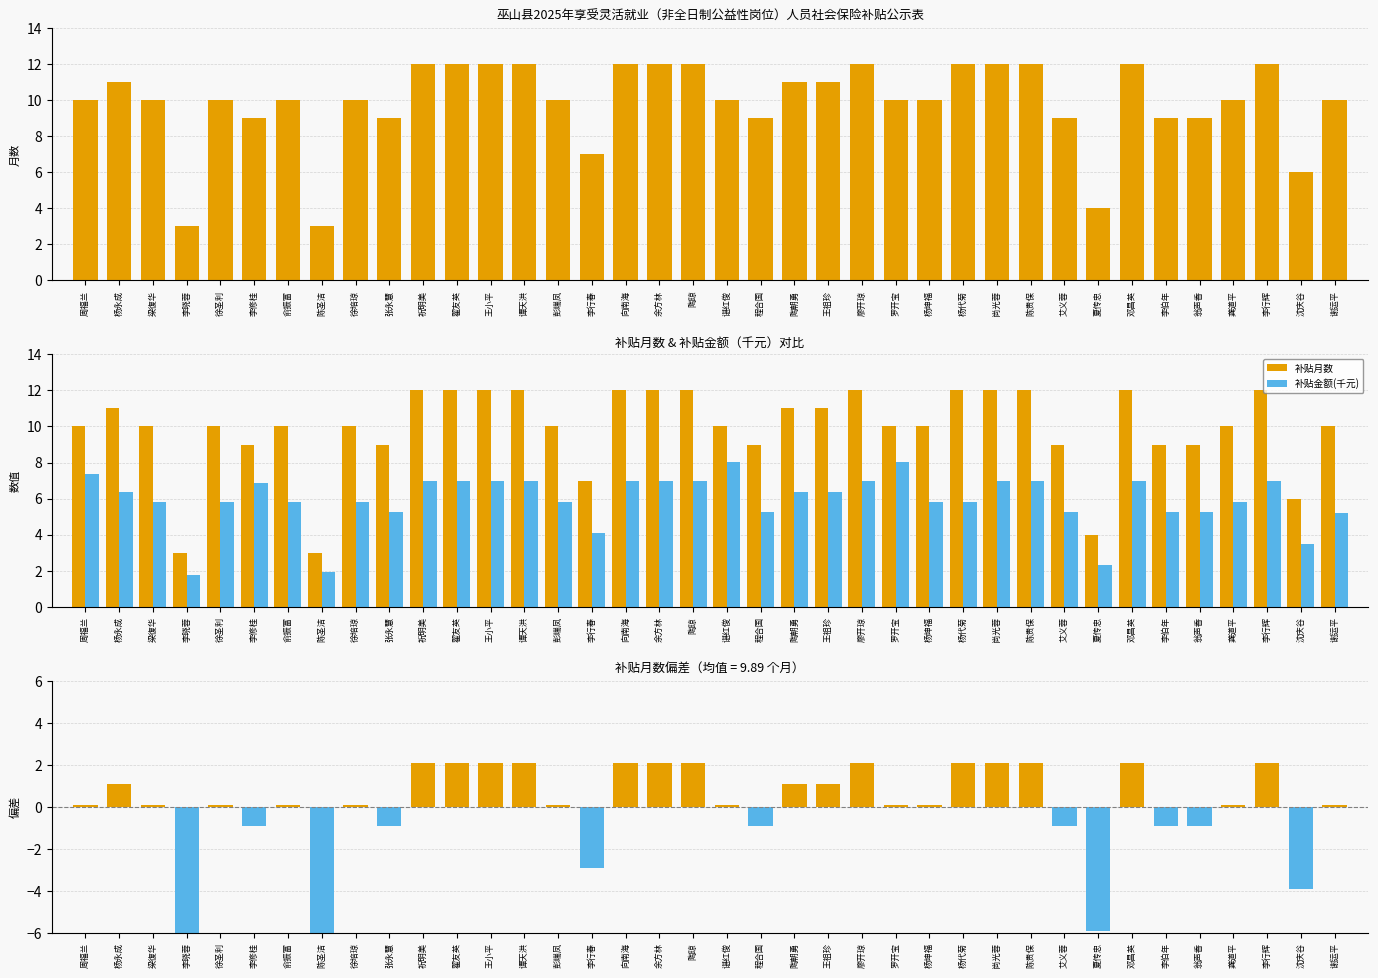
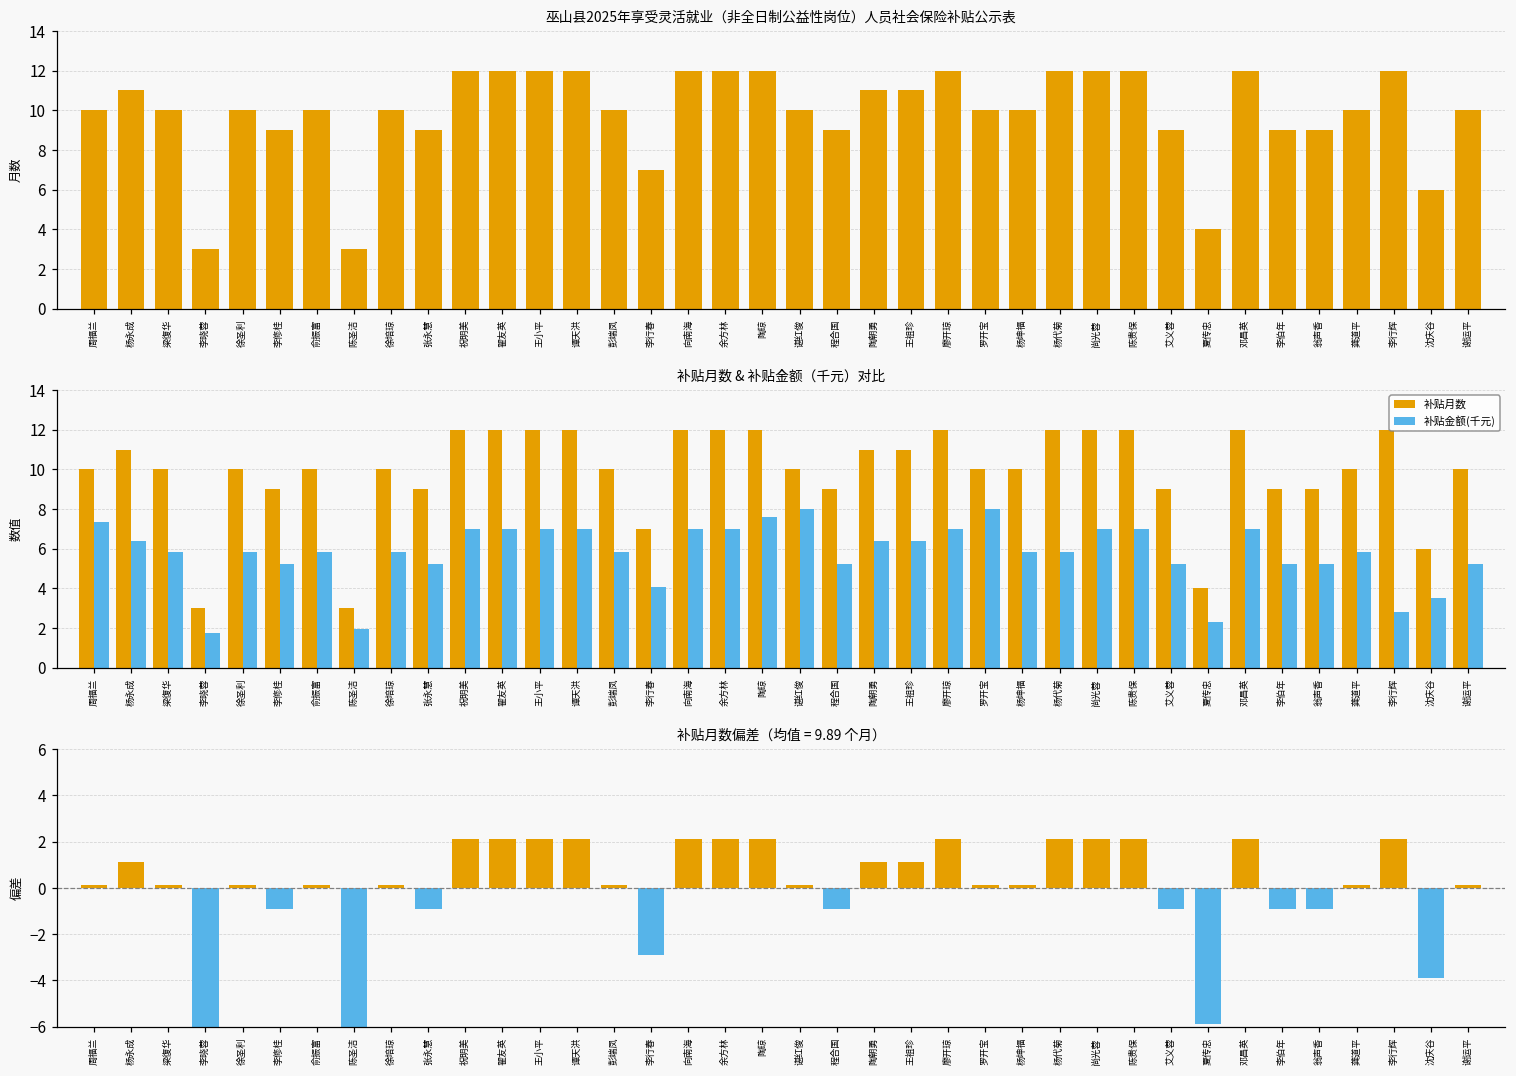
补贴月数 & 补贴金额（千元）对比, 补贴金额(千元), 李修桂: 6.9 -> 5.2
补贴月数 & 补贴金额（千元）对比, 补贴金额(千元), 陶琼: 7.0 -> 7.6
补贴月数 & 补贴金额（千元）对比, 补贴金额(千元), 李行辉: 7.0 -> 2.8
